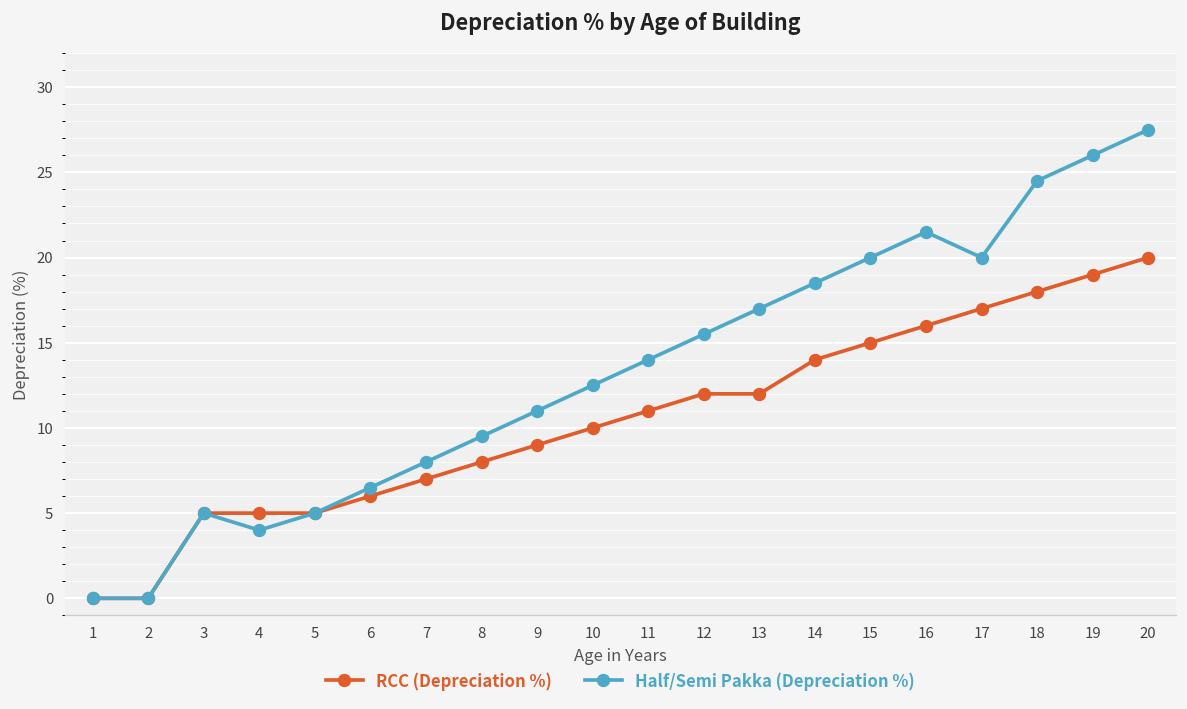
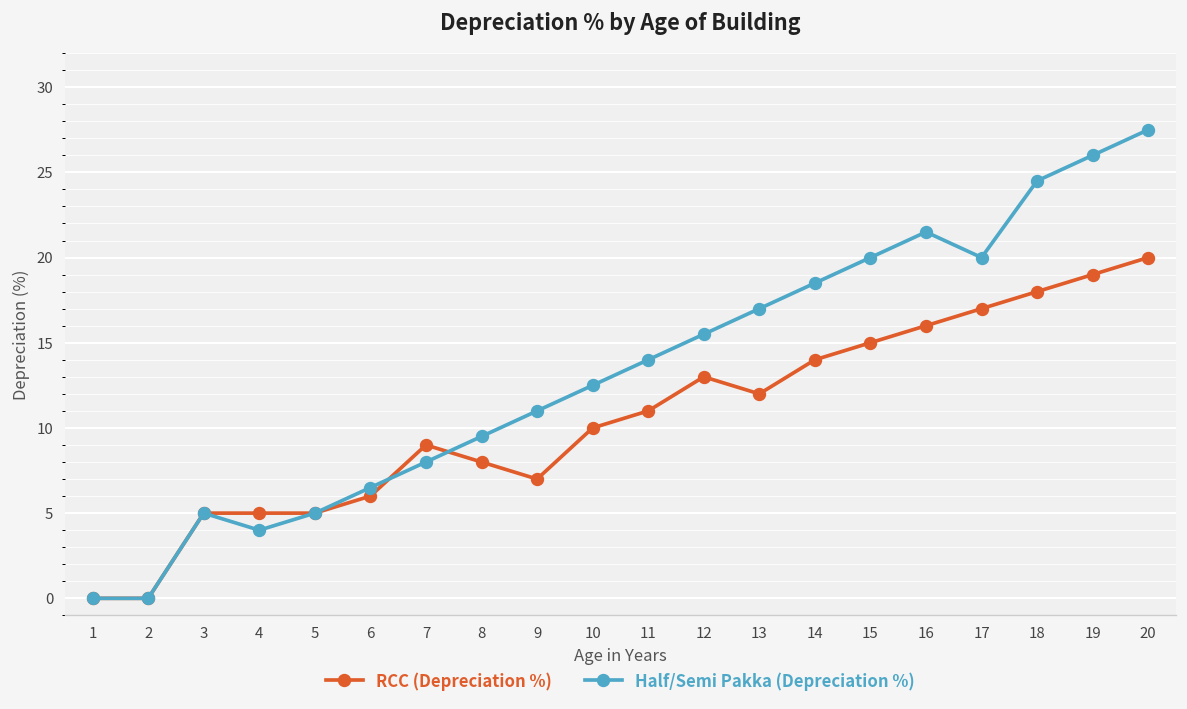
RCC (Depreciation %), 7: 7 -> 9
RCC (Depreciation %), 9: 9 -> 7
RCC (Depreciation %), 12: 12 -> 13
